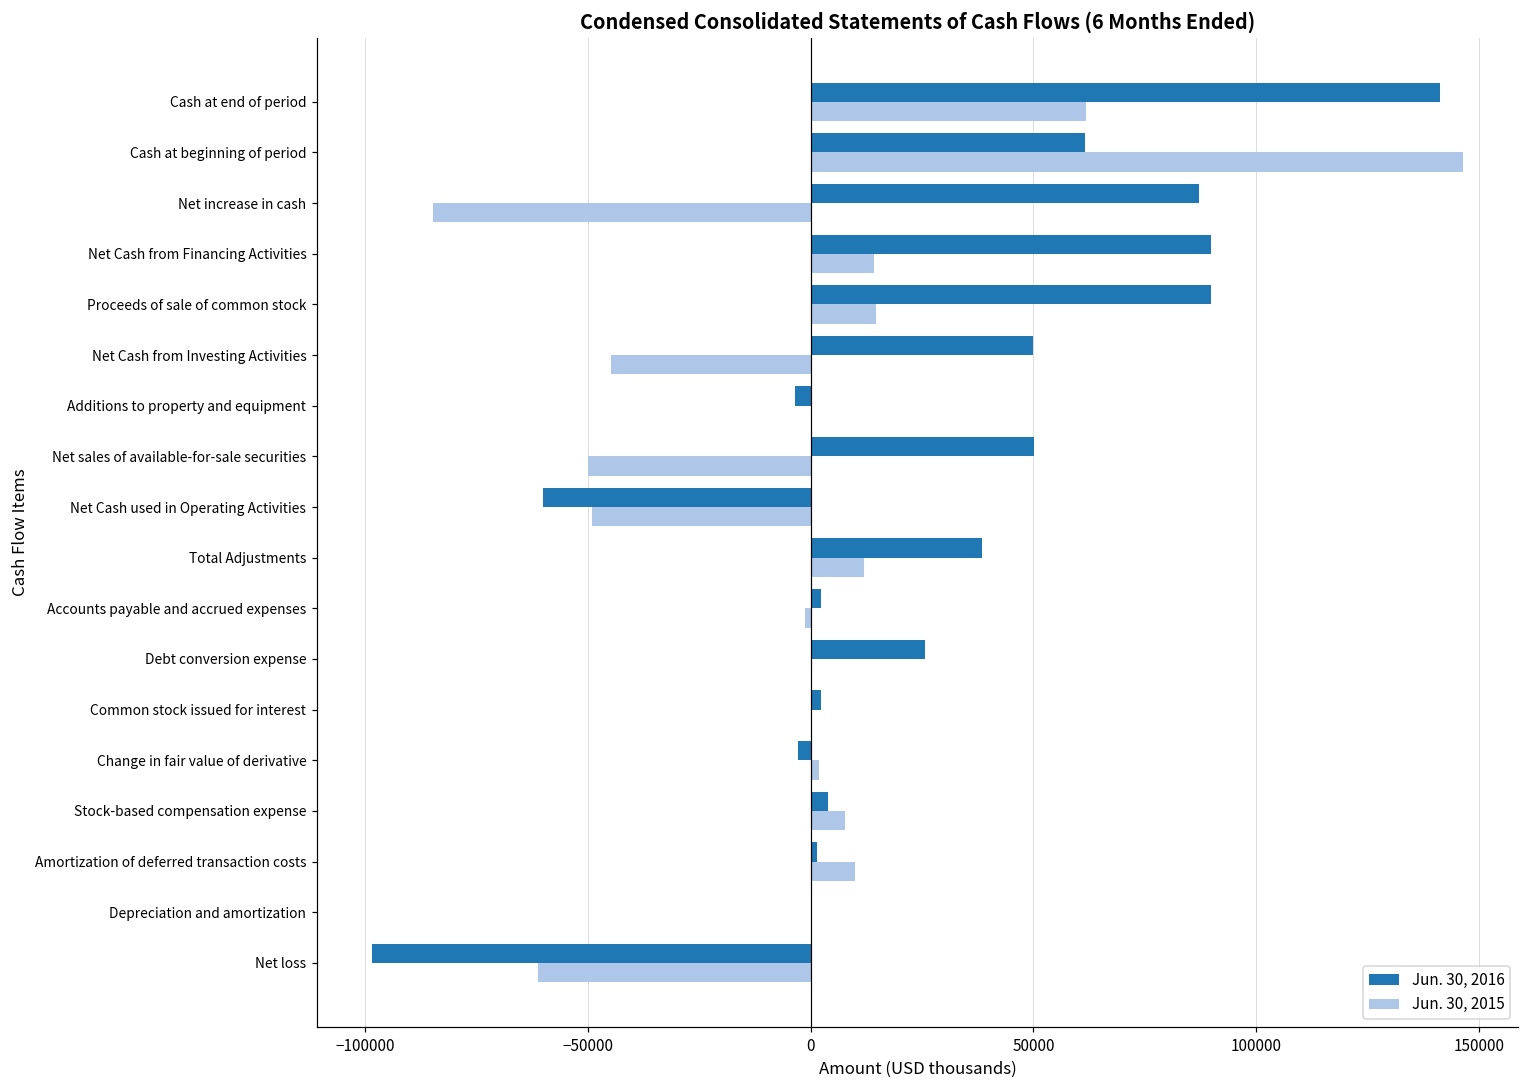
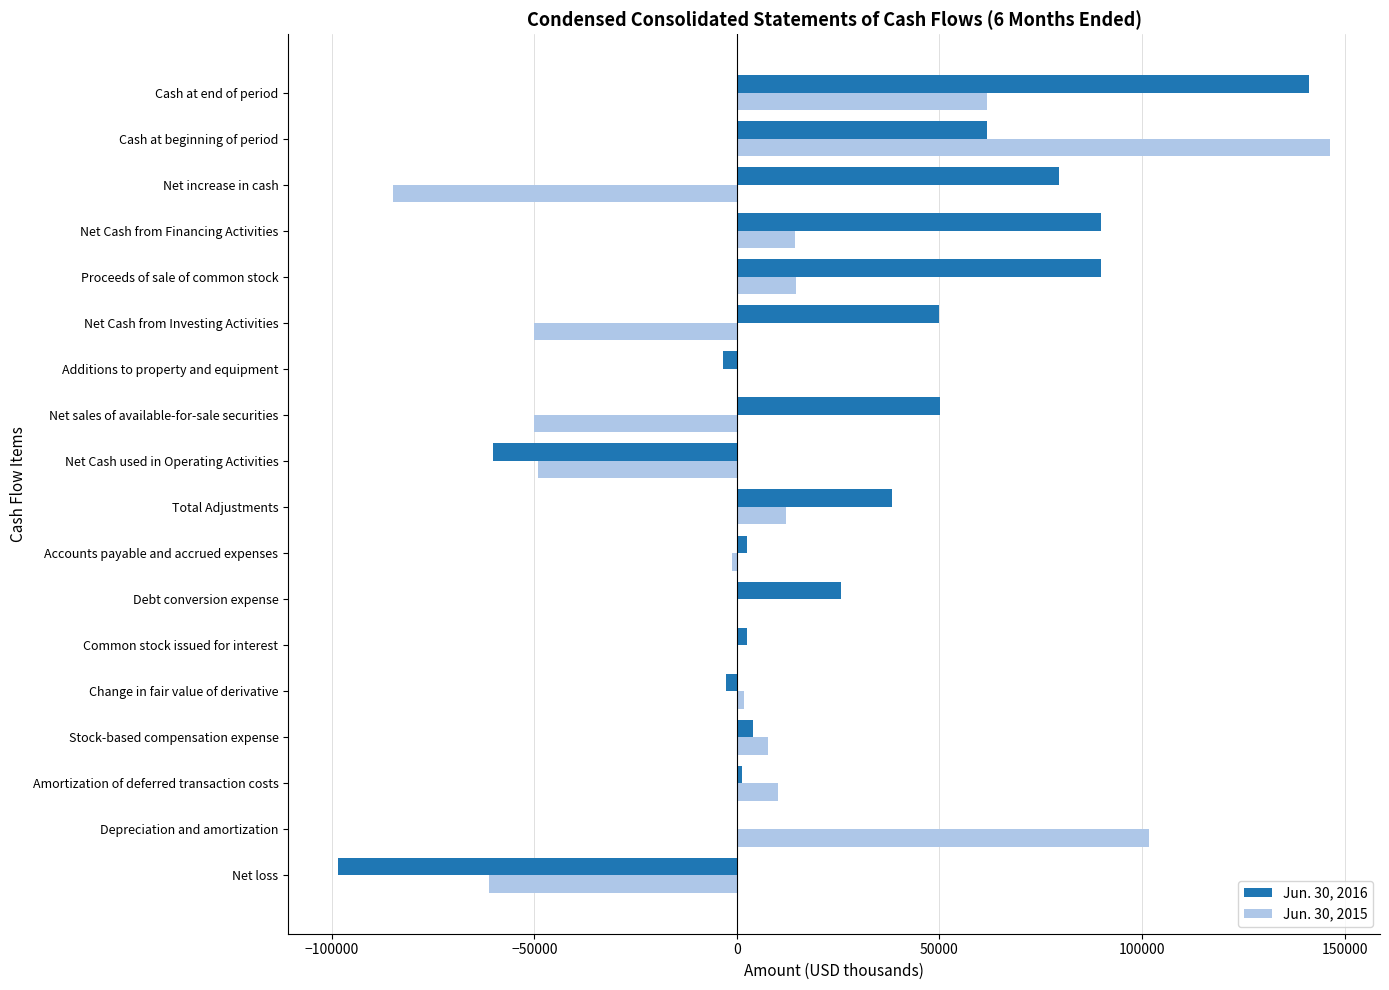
Jun. 30, 2016, Net increase in cash: 87000 -> 80000
Jun. 30, 2015, Net Cash from Investing Activities: -45000 -> -50000
Jun. 30, 2015, Depreciation and amortization: 0 -> 102000
